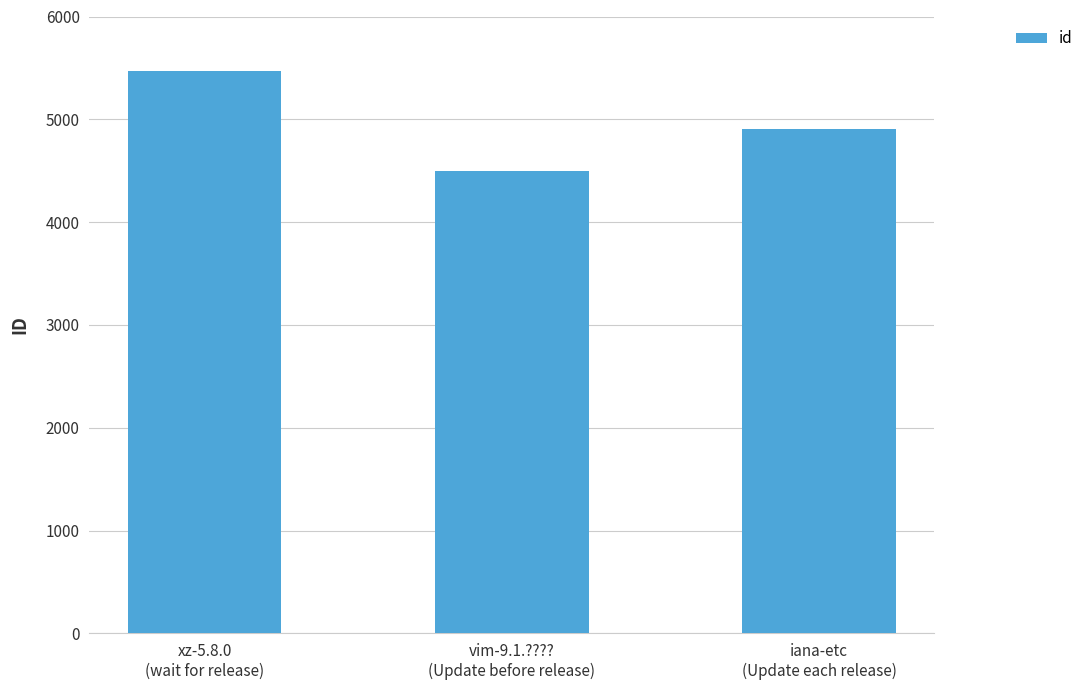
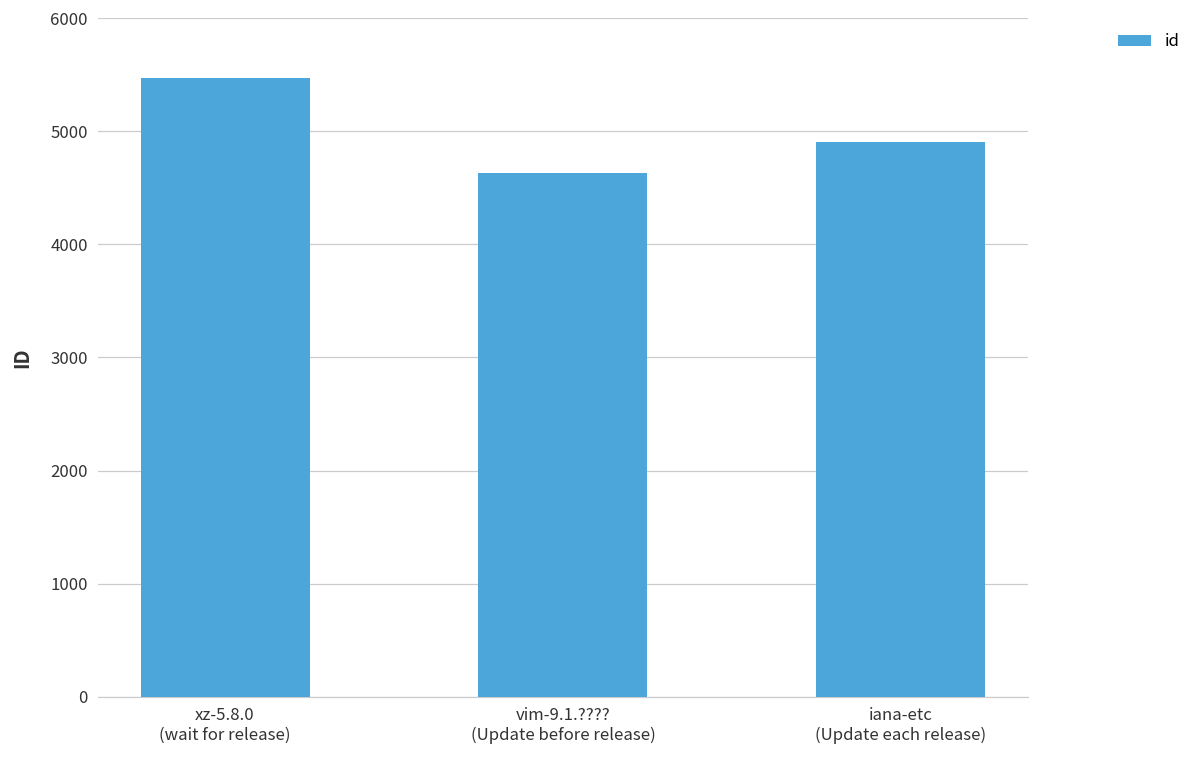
vim-9.1.???? (Update before release): 4500 -> 4630
